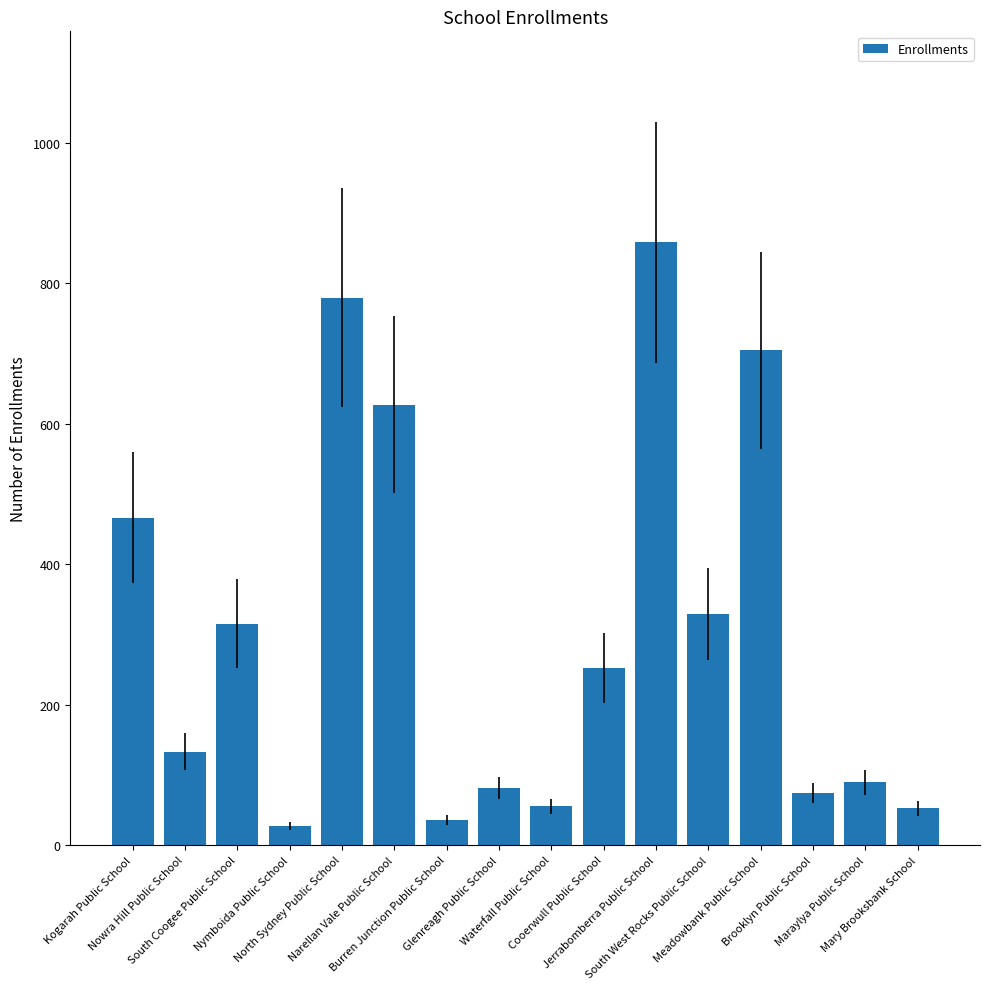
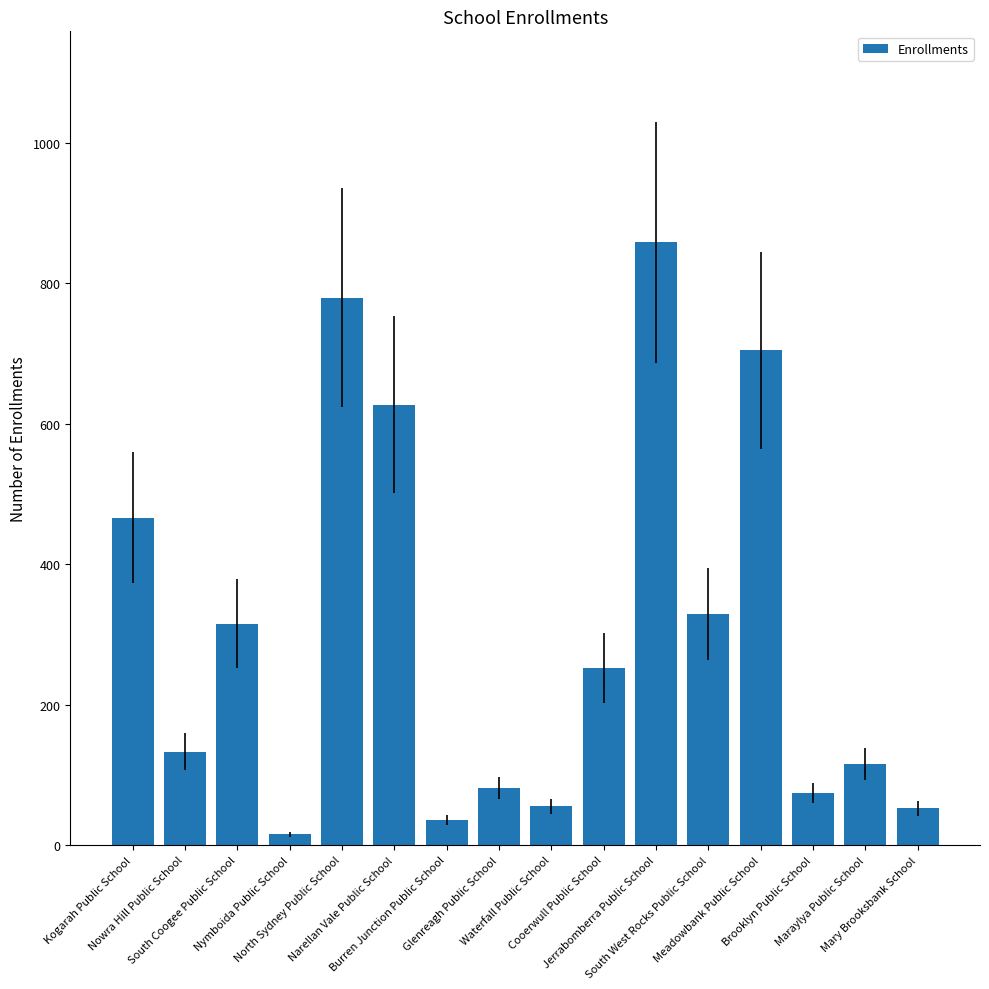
Nymboida Public School: 30 -> 20
Maraylya Public School: 90 -> 120
